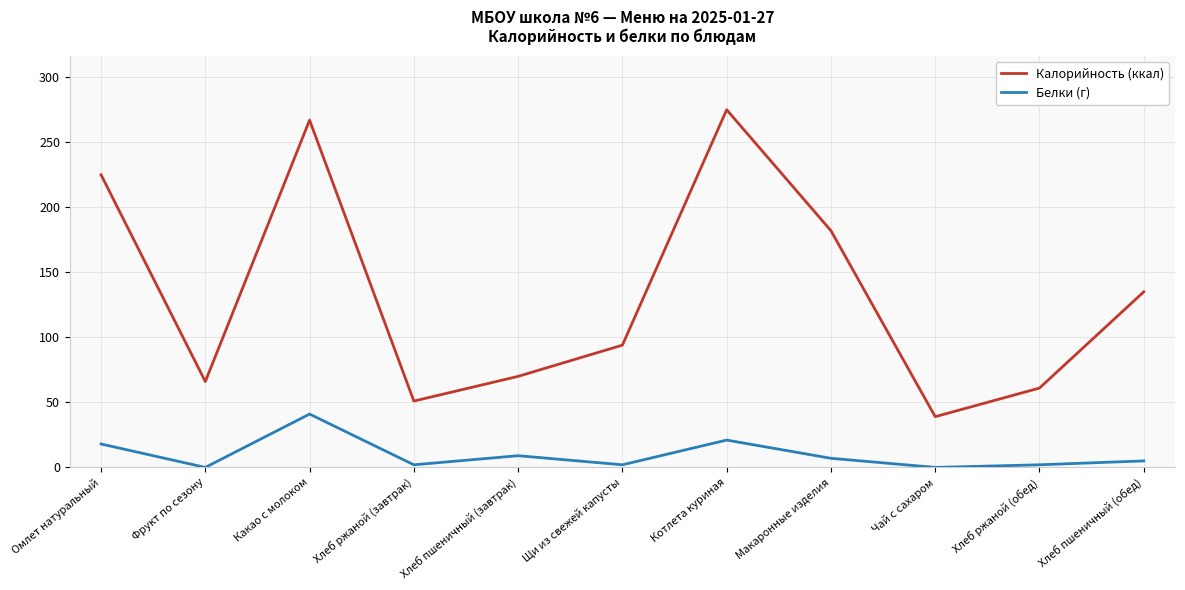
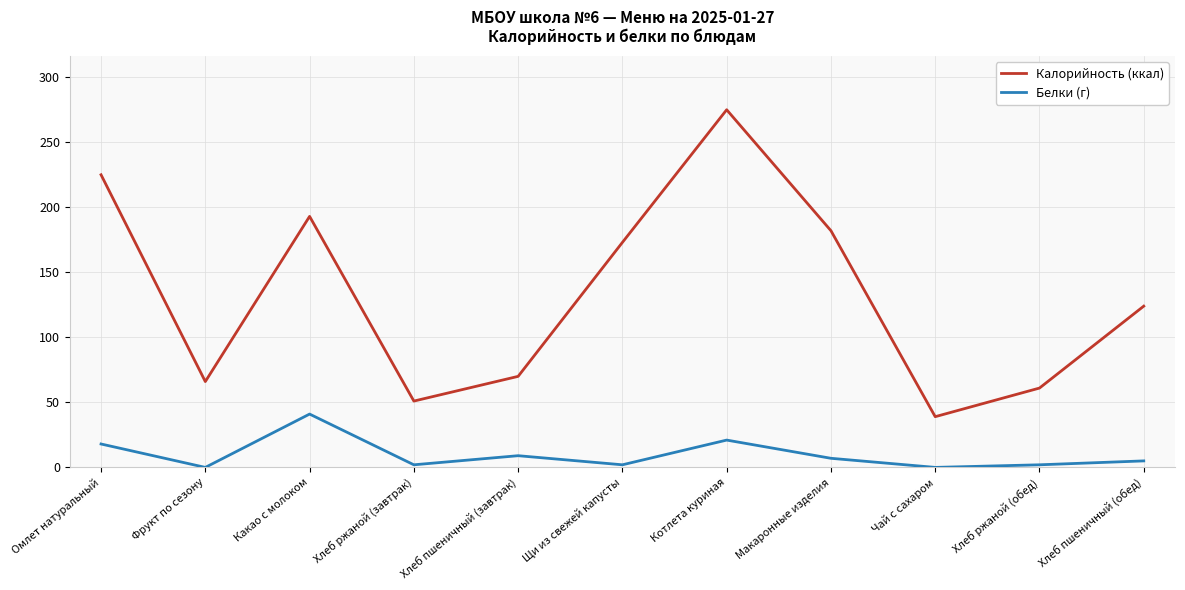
Калорийность (ккал), Какао с молоком: 267 -> 193
Калорийность (ккал), Щи из свежей капусты: 94 -> 173
Калорийность (ккал), Хлеб пшеничный (обед): 135 -> 124
